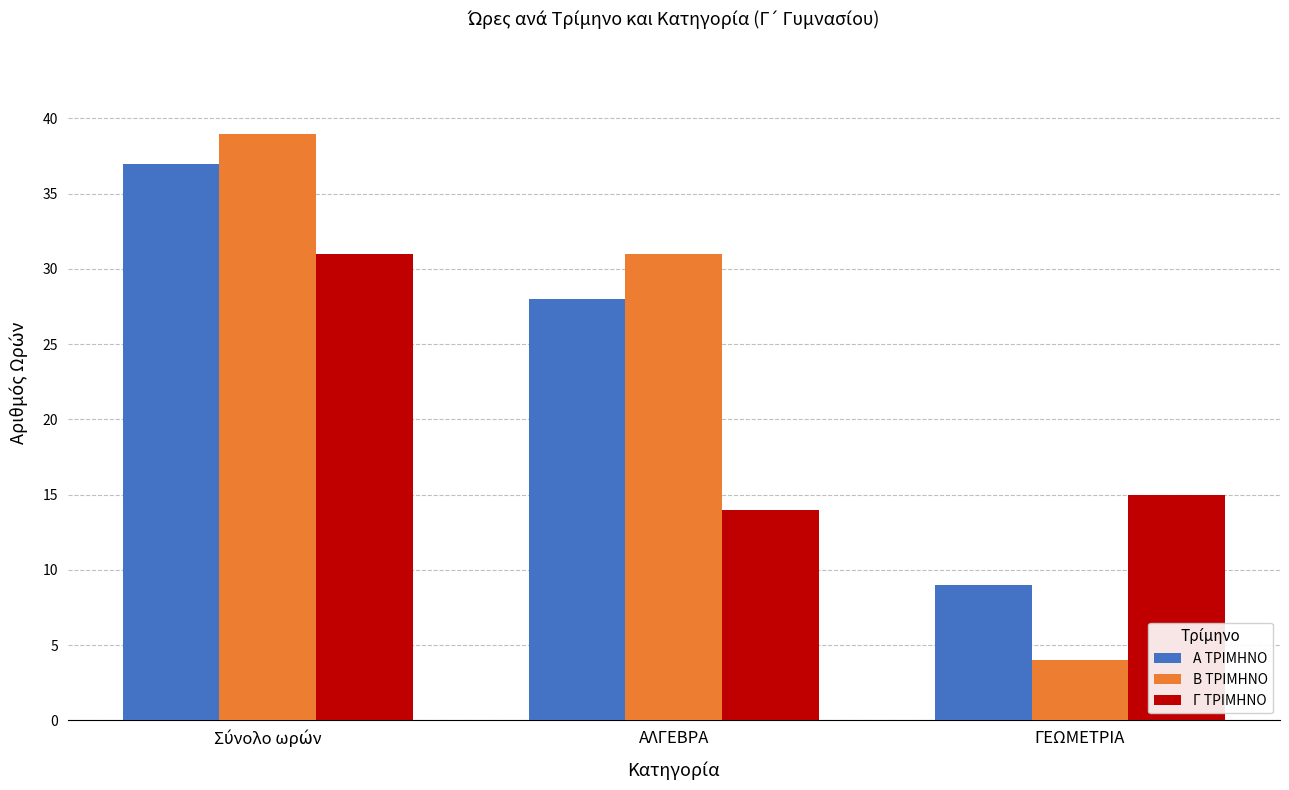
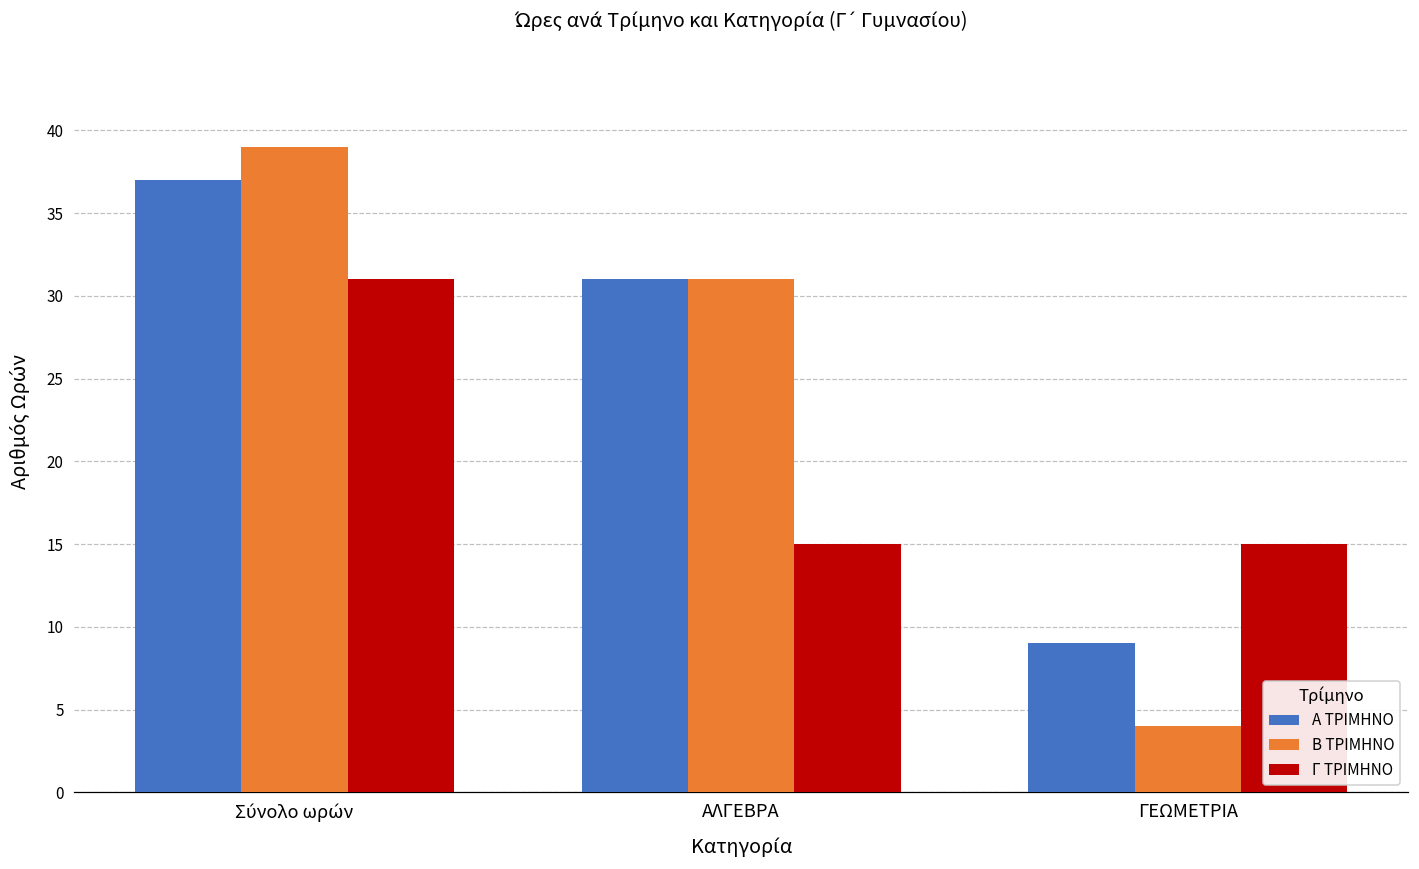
Α ΤΡΙΜΗΝΟ, ΑΛΓΕΒΡΑ: 28 -> 31
Γ ΤΡΙΜΗΝΟ, ΑΛΓΕΒΡΑ: 14 -> 15
